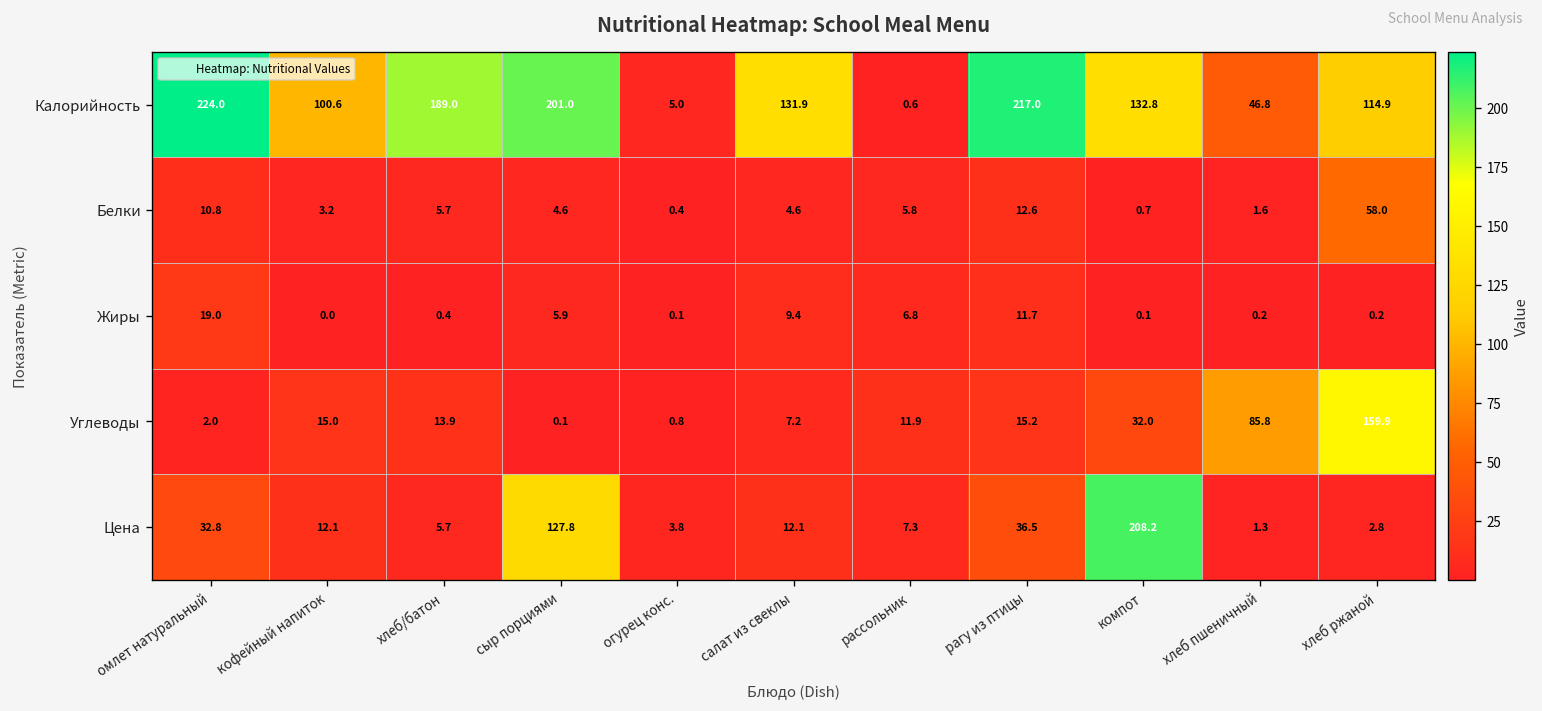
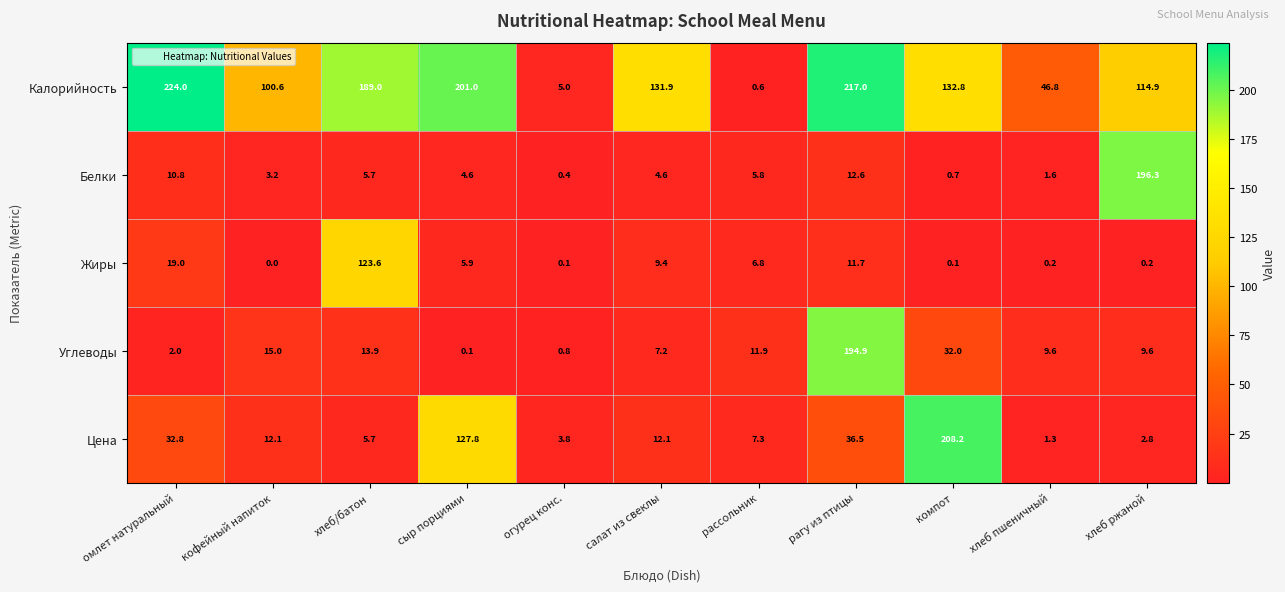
Белки, хлеб ржаной: 58.0 -> 196.3
Жиры, хлеб/батон: 0.4 -> 123.6
Углеводы, рагу из птицы: 15.2 -> 194.9
Углеводы, хлеб пшеничный: 85.8 -> 9.6
Углеводы, хлеб ржаной: 159.9 -> 9.6
